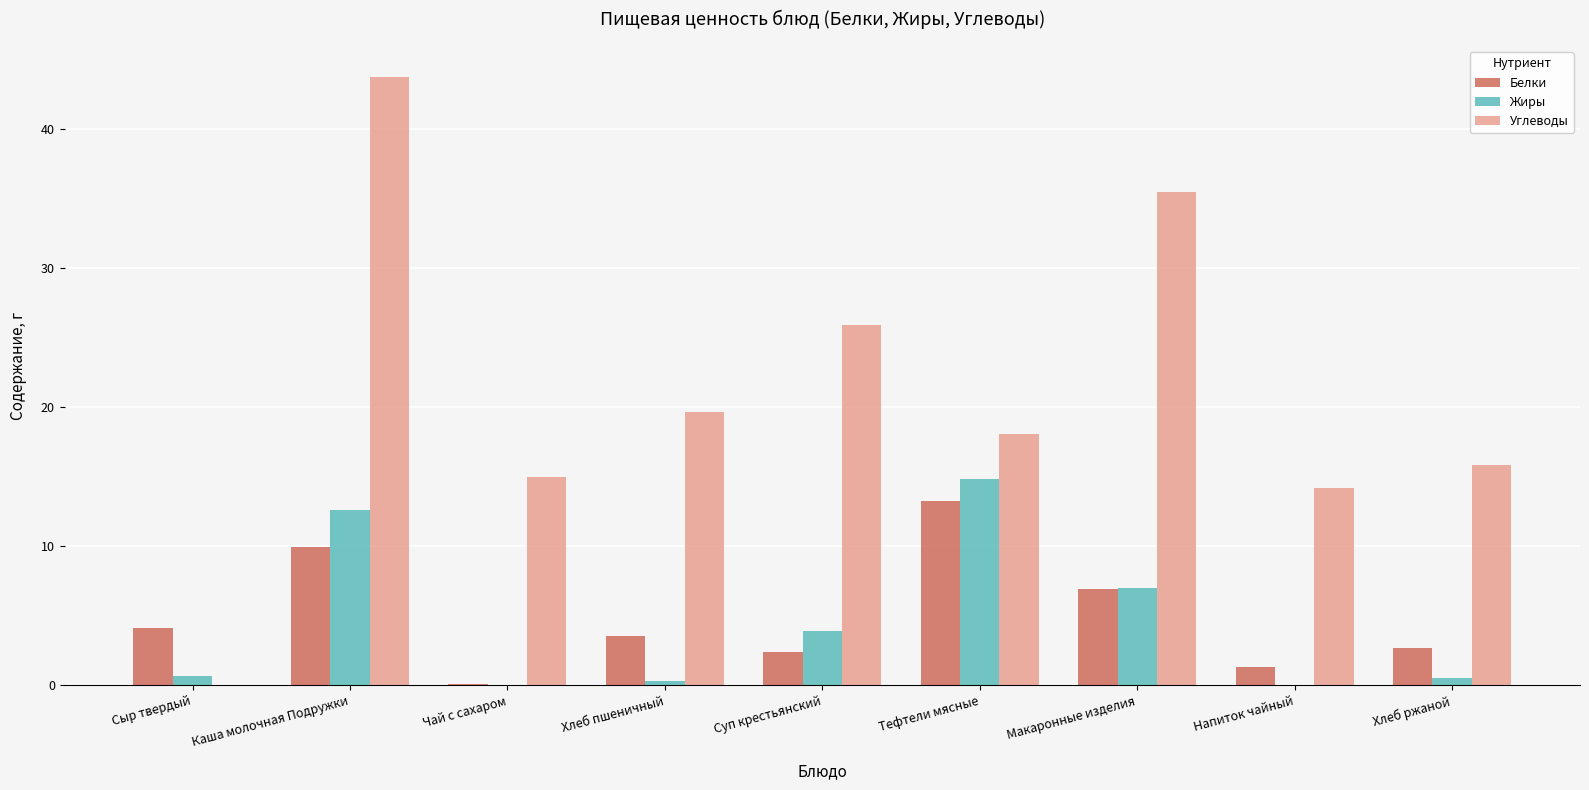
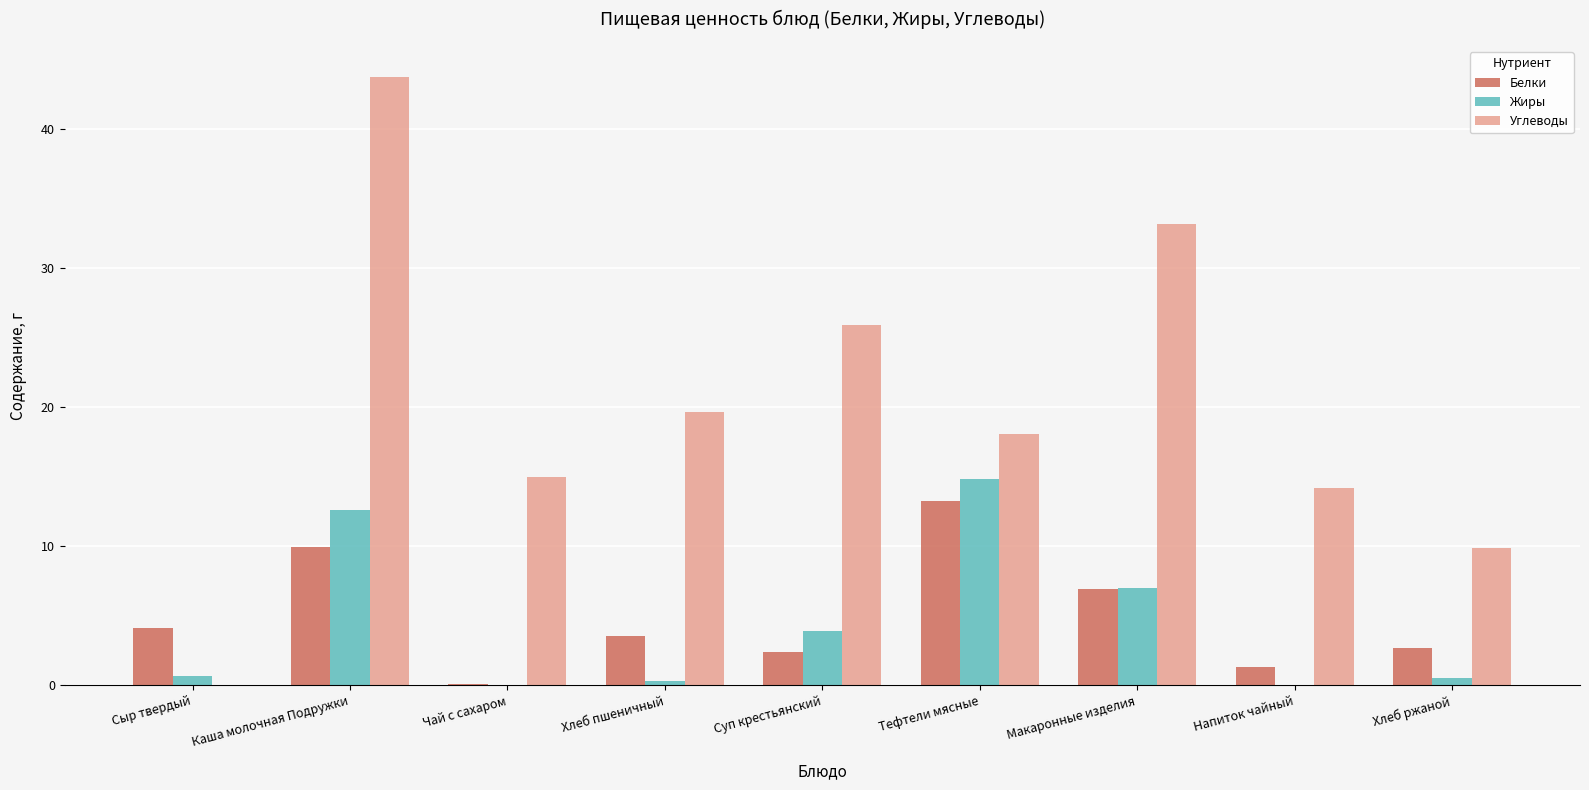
Углеводы, Макаронные изделия: 35.5 -> 33.2
Углеводы, Хлеб ржаной: 15.8 -> 9.9
